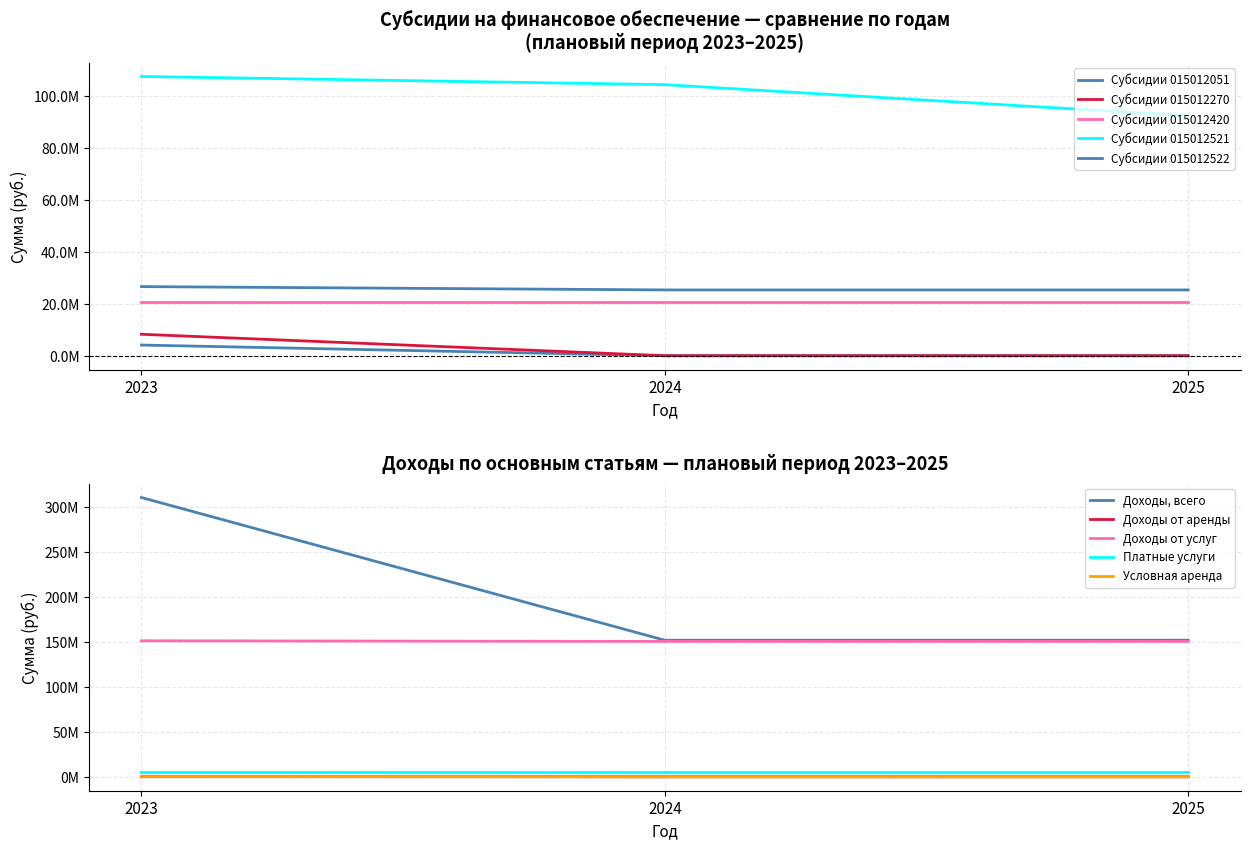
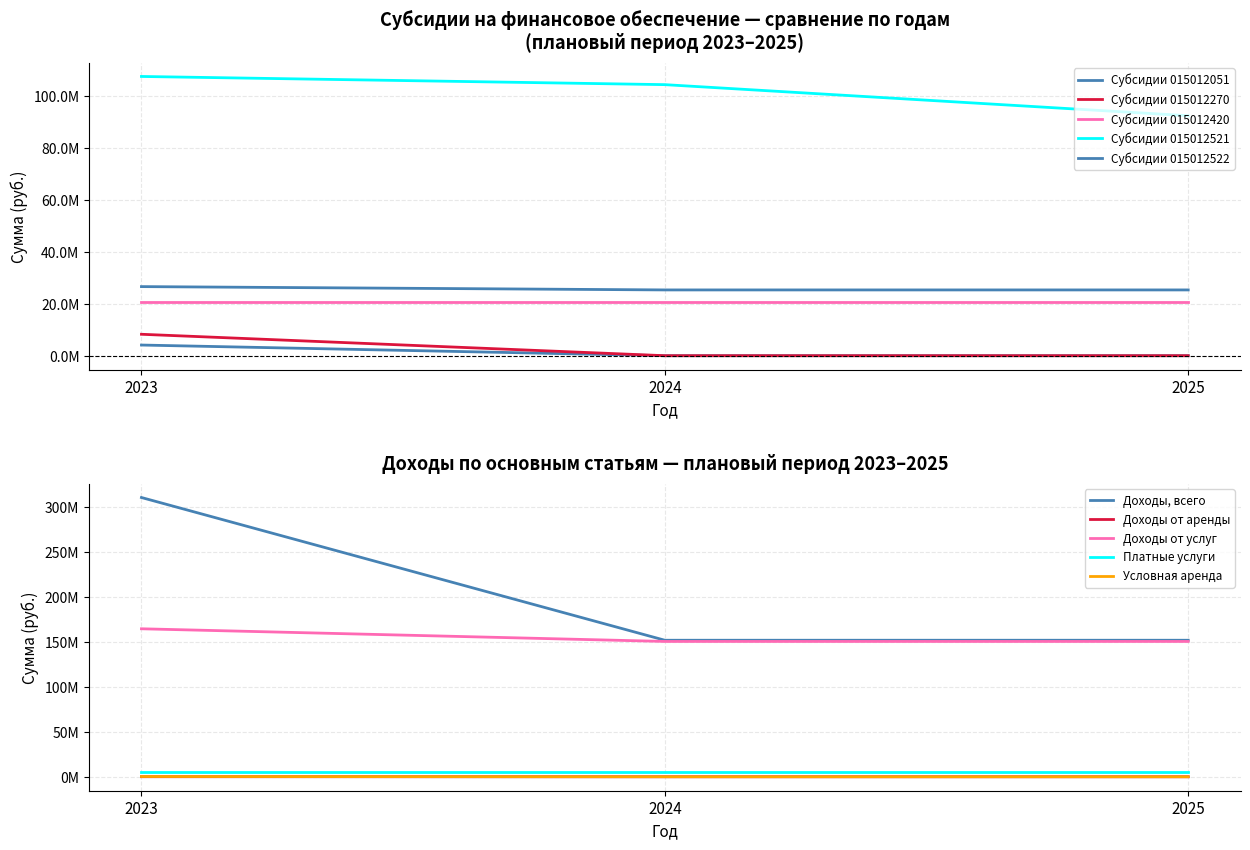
Доходы по основным статьям — плановый период 2023–2025, Доходы от услуг, 2023: 150000000 -> 160000000
